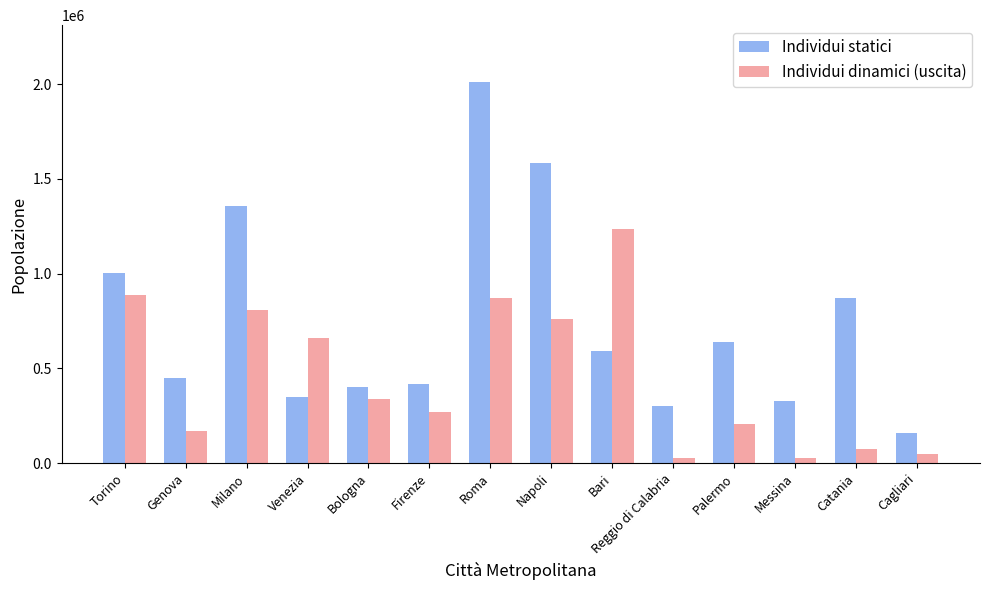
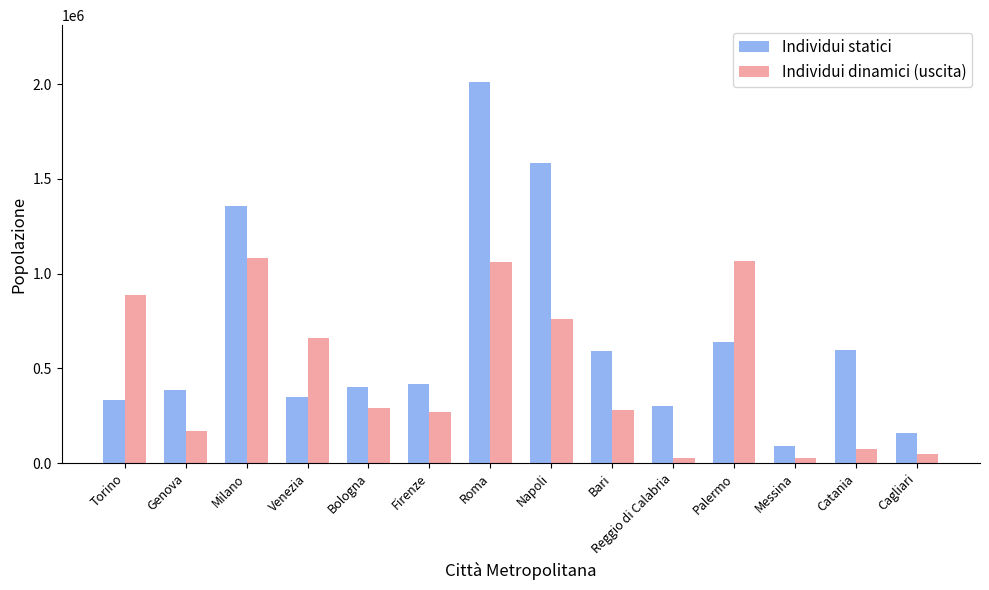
Individui statici, Torino: 1000000 -> 330000
Individui statici, Genova: 450000 -> 390000
Individui dinamici (uscita), Milano: 810000 -> 1080000
Individui dinamici (uscita), Bologna: 340000 -> 290000
Individui dinamici (uscita), Roma: 870000 -> 1060000
Individui dinamici (uscita), Bari: 1240000 -> 280000
Individui dinamici (uscita), Palermo: 210000 -> 1070000
Individui statici, Messina: 330000 -> 90000
Individui statici, Catania: 870000 -> 600000
